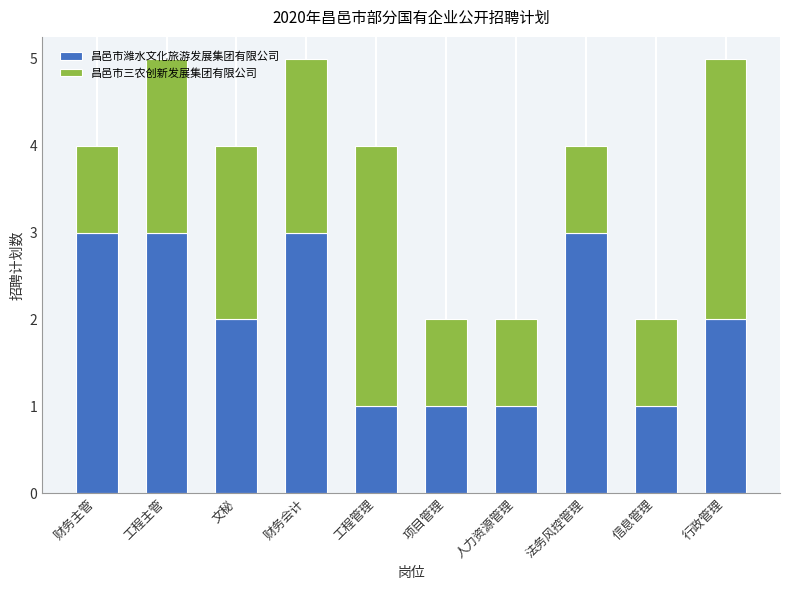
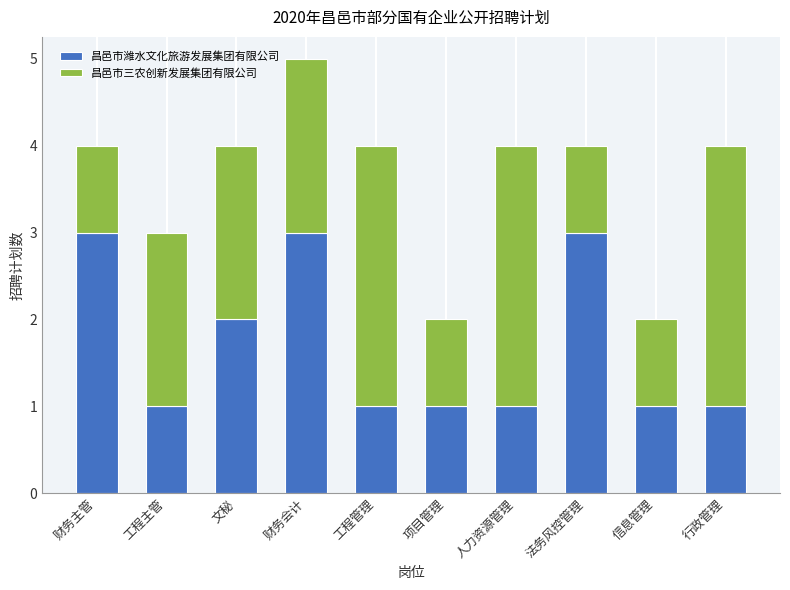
昌邑市潍水文化旅游发展集团有限公司, 工程主管: 3 -> 1
昌邑市三农创新发展集团有限公司, 人力资源管理: 1 -> 3
昌邑市潍水文化旅游发展集团有限公司, 行政管理: 2 -> 1
